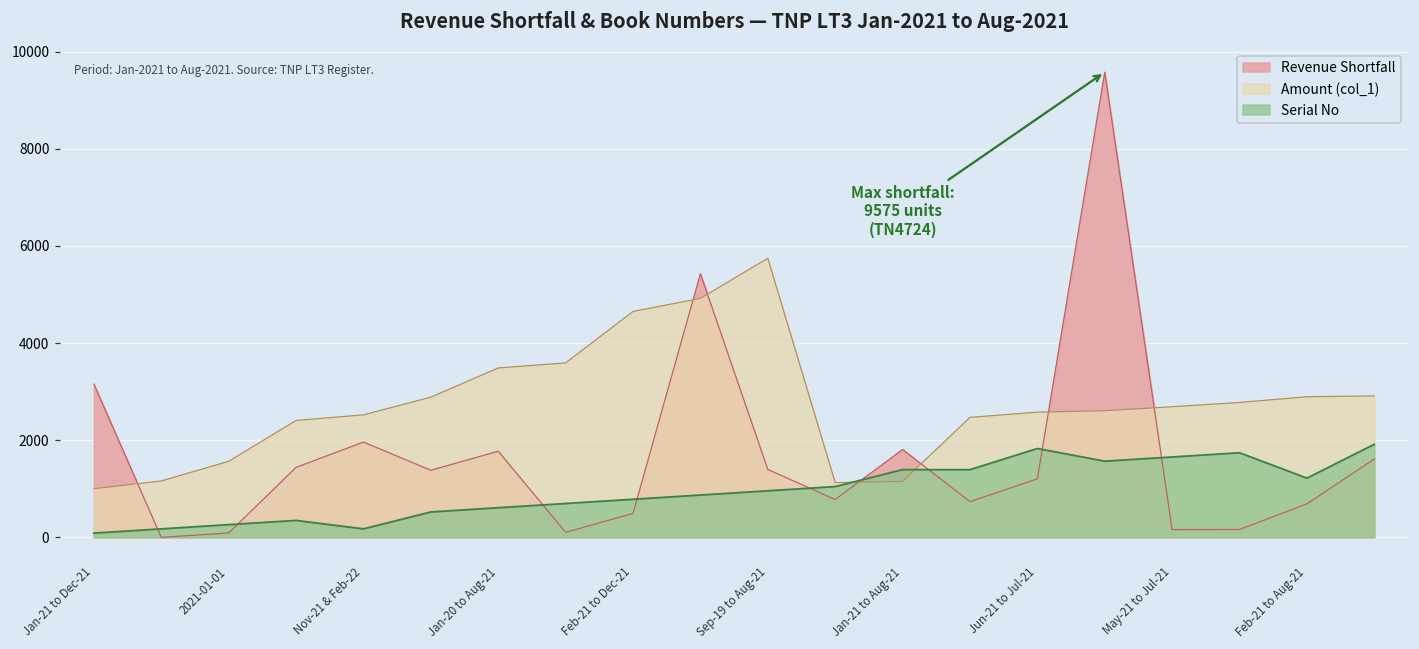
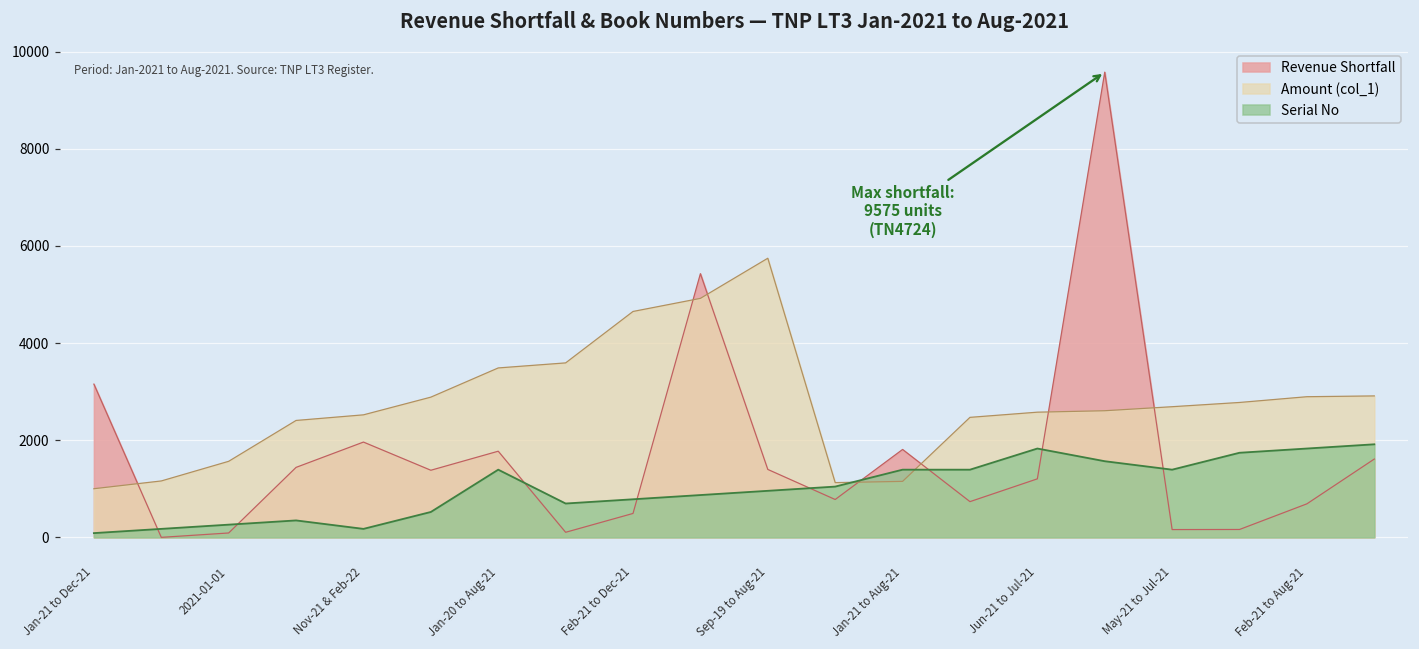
Serial No, Jan-20 to Aug-21: 600 -> 1400
Serial No, May-21 to Jul-21: 1700 -> 1400
Serial No, Feb-21 to Aug-21: 1200 -> 1800
